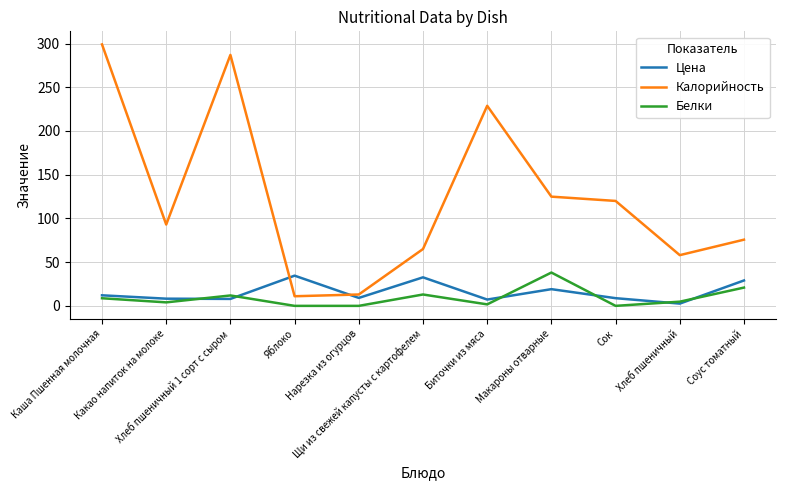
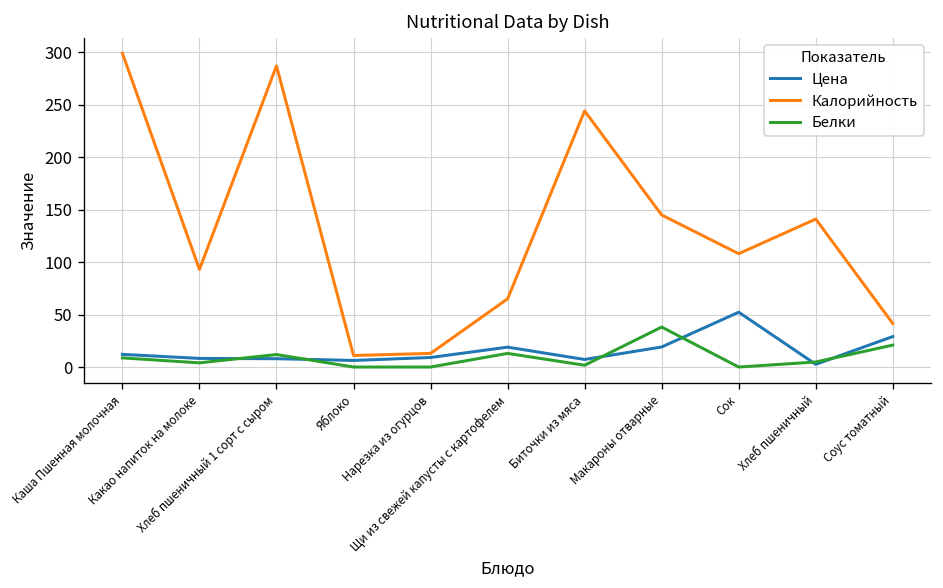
Цена, Яблоко: 30 -> 10
Цена, Щи из свежей капусты с картофелем: 30 -> 20
Калорийность, Биточки из мяса: 230 -> 240
Калорийность, Макароны отварные: 120 -> 140
Цена, Сок: 10 -> 50
Калорийность, Сок: 120 -> 110
Калорийность, Хлеб пшеничный: 60 -> 140
Калорийность, Соус томатный: 80 -> 40
